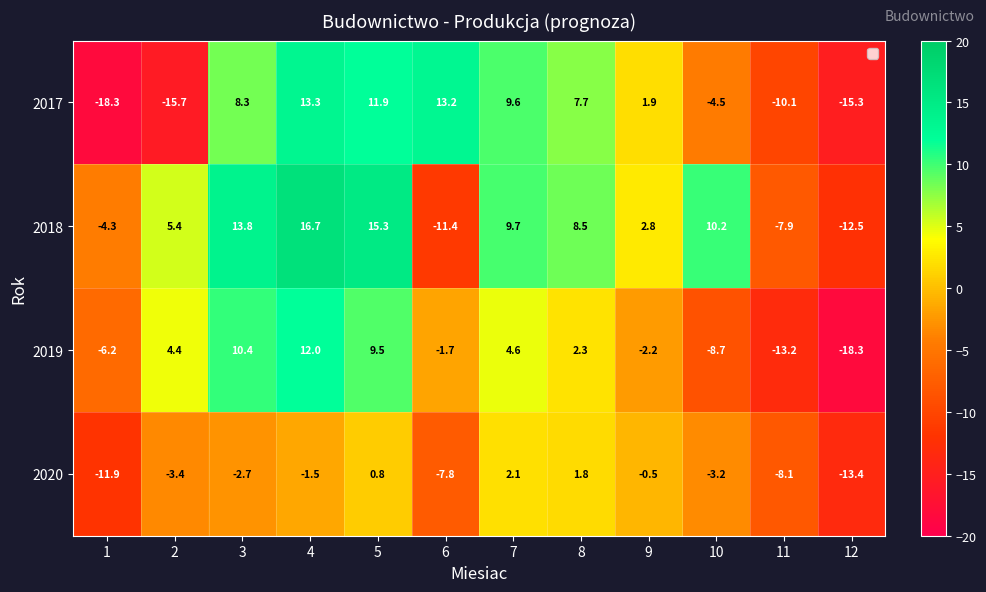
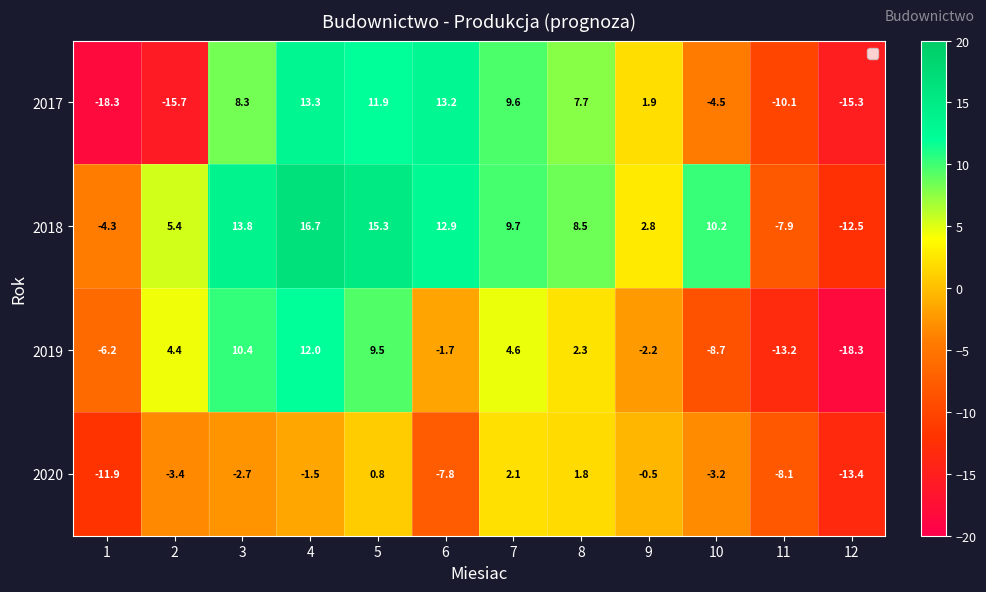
2018, 6: -11.4 -> 12.9
